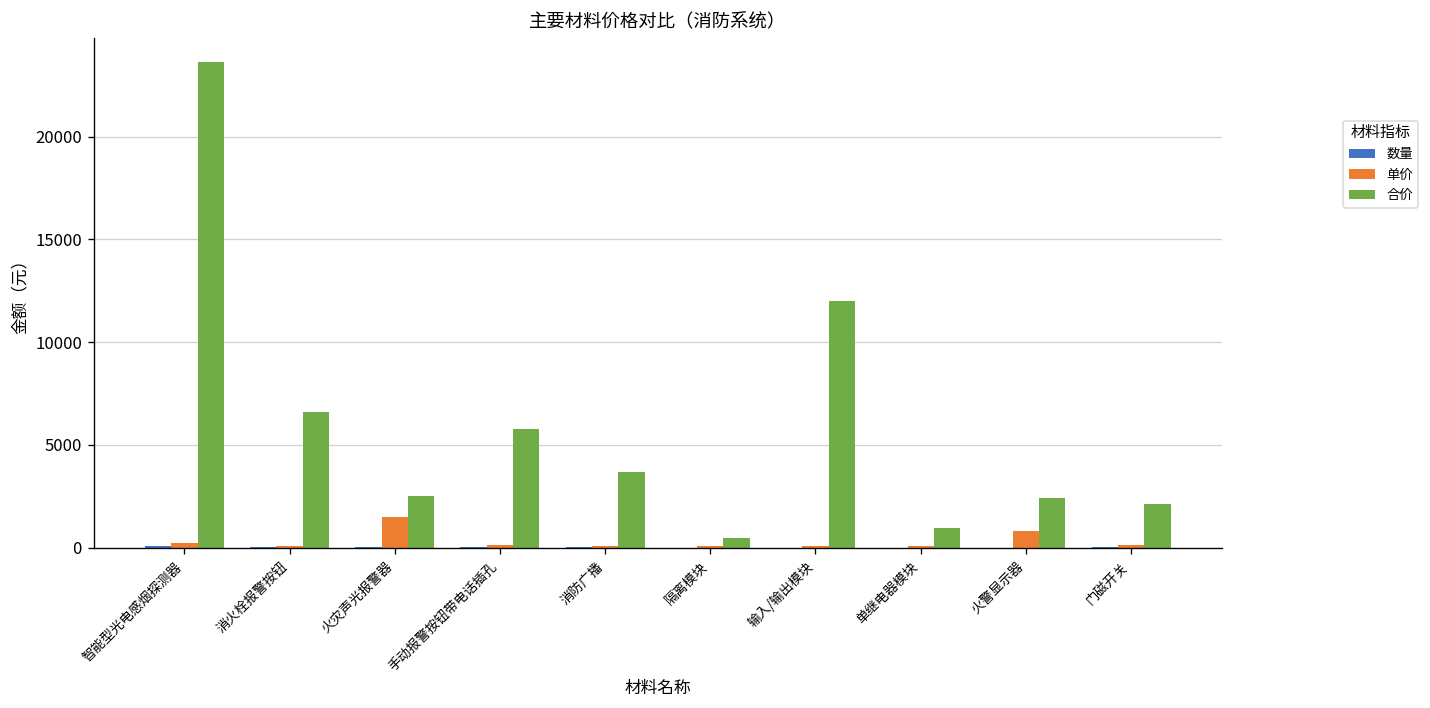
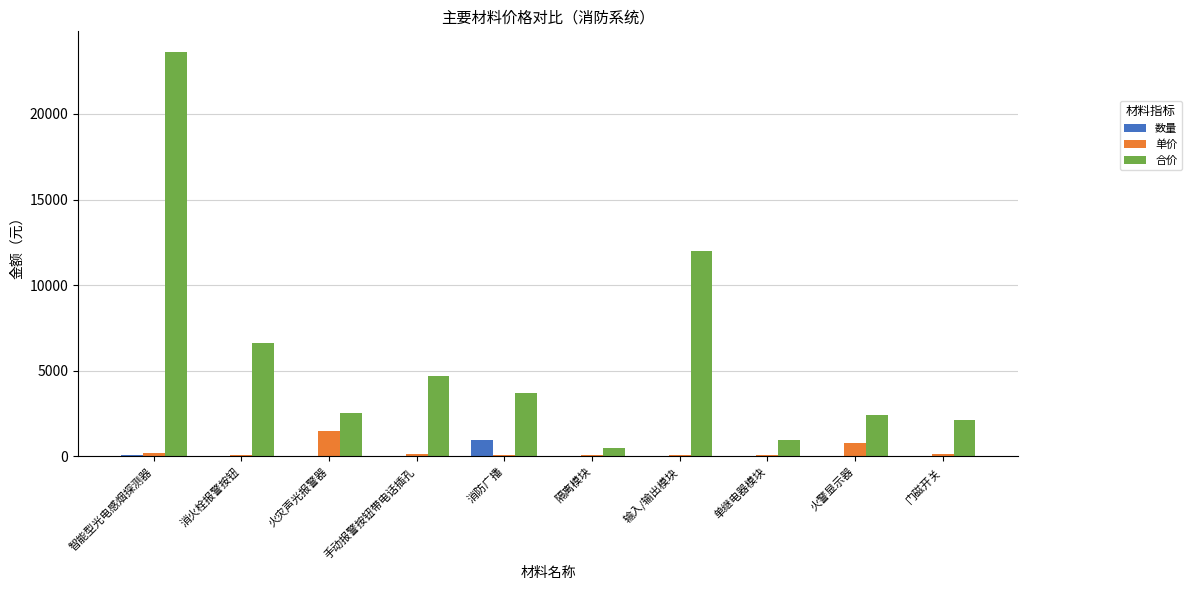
合价, 手动报警按钮带电话插孔: 5800 -> 4700
数量, 消防广播: 0 -> 1000
